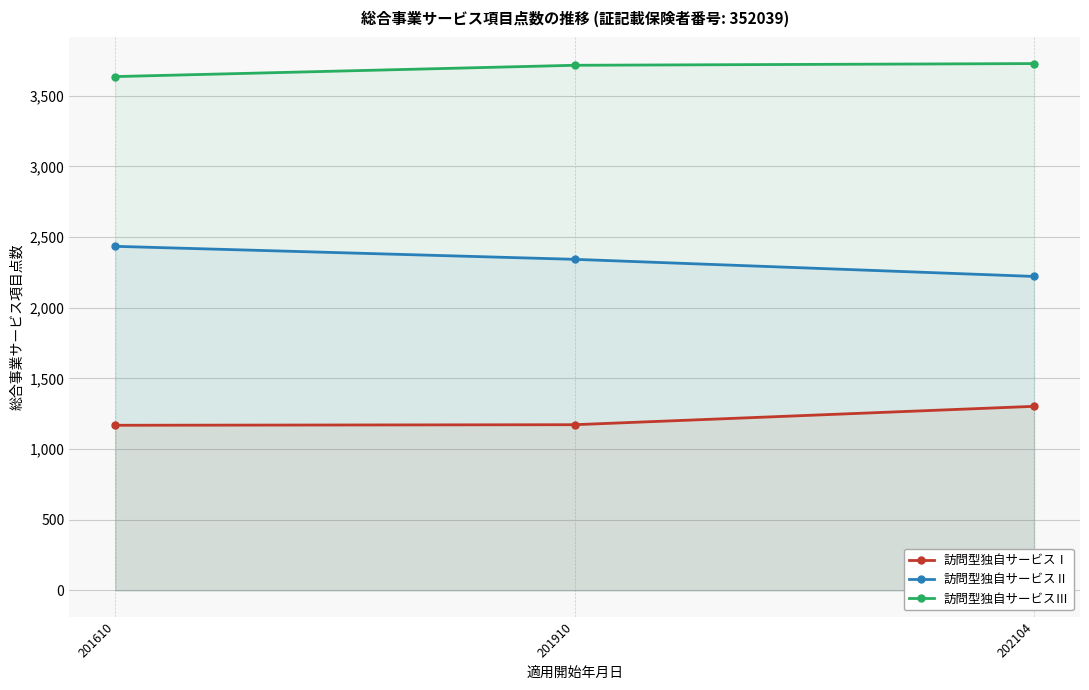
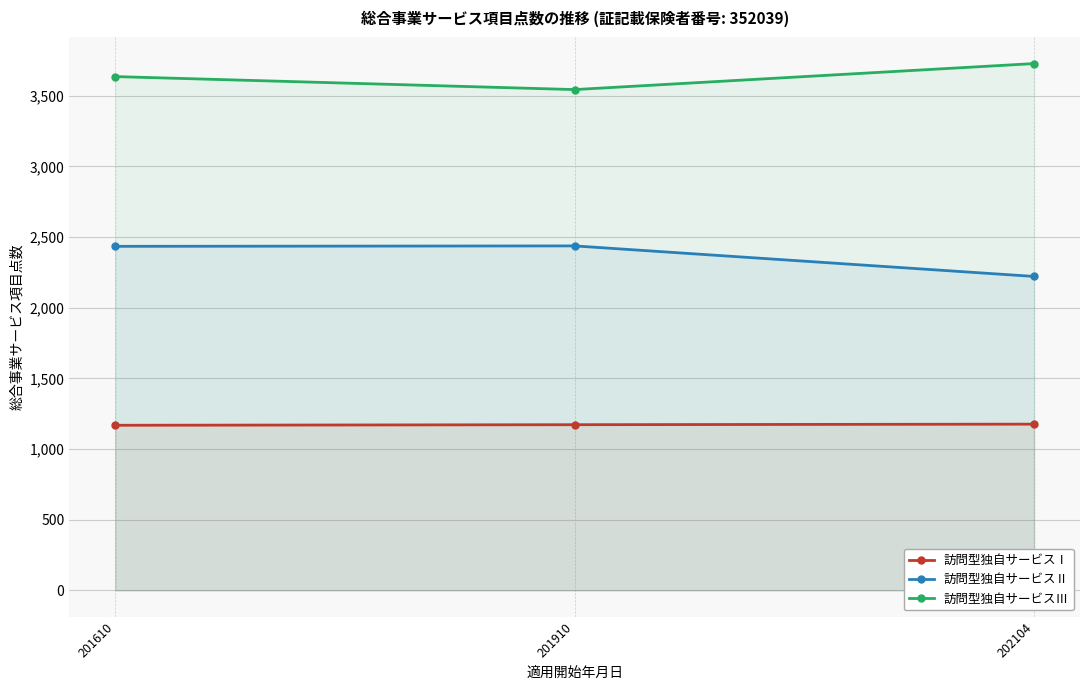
訪問型独自サービスⅡ, 201910: 2,340 -> 2,440
訪問型独自サービスⅢ, 201910: 3,720 -> 3,540
訪問型独自サービスⅠ, 202104: 1,300 -> 1,180
